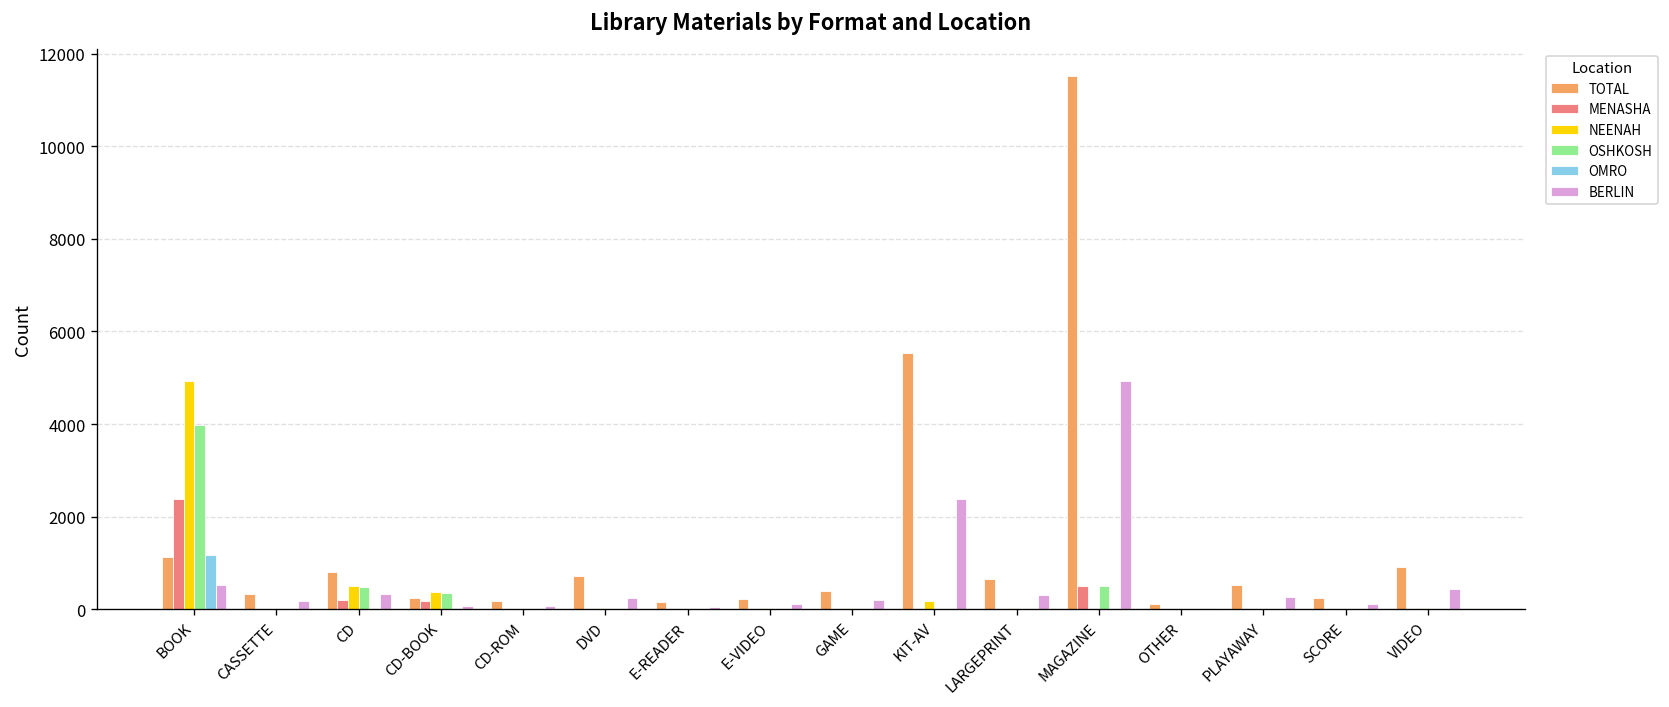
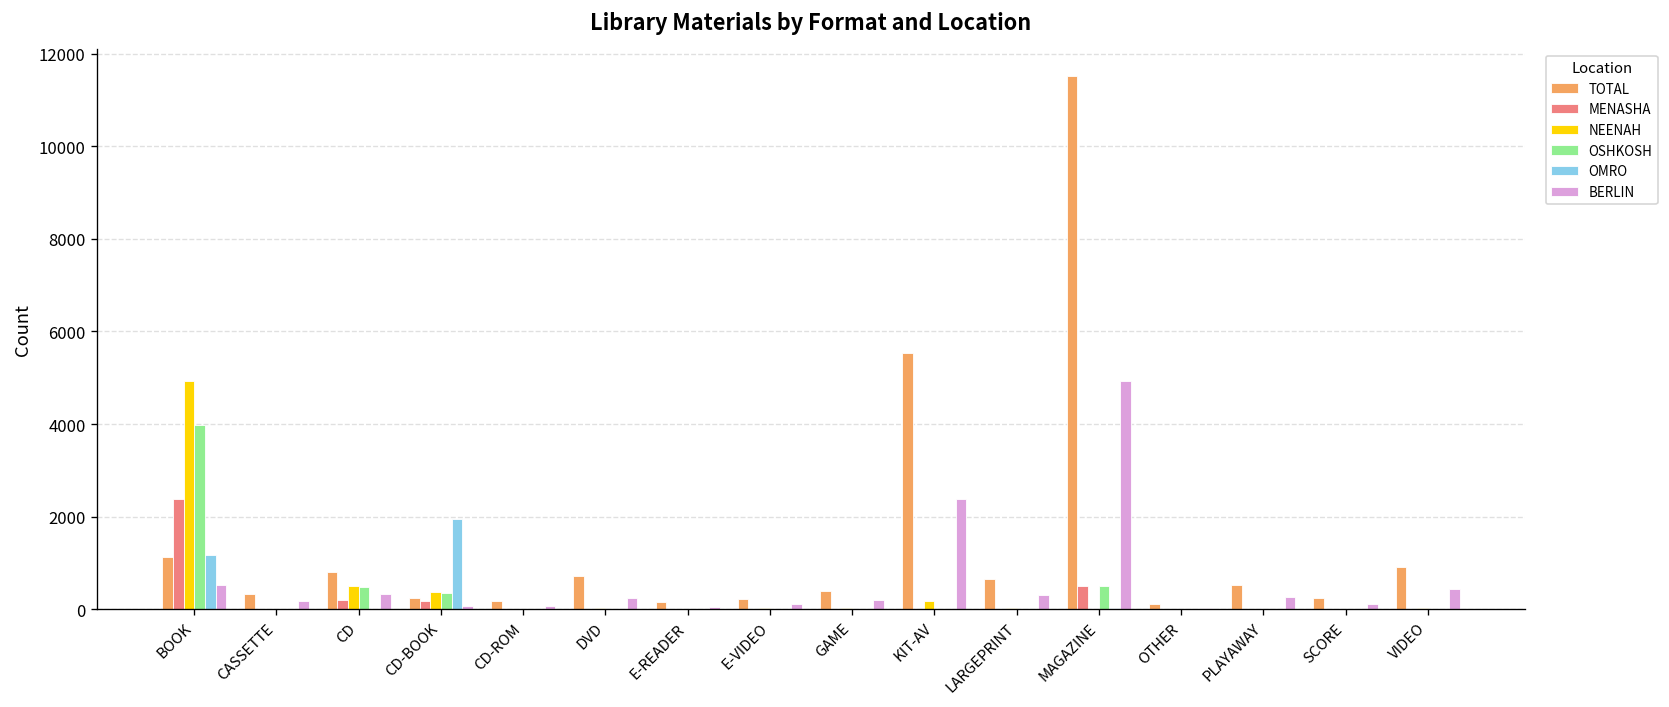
OMRO, CD-BOOK: 0 -> 2000
